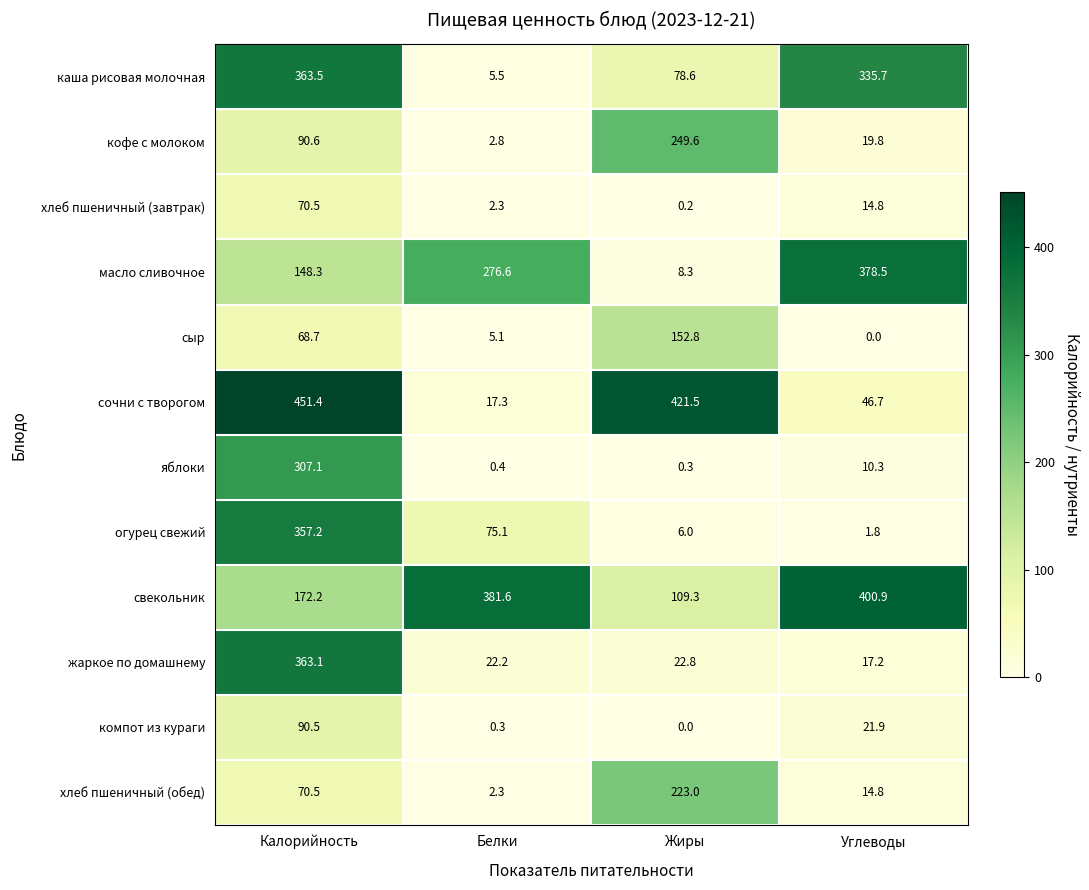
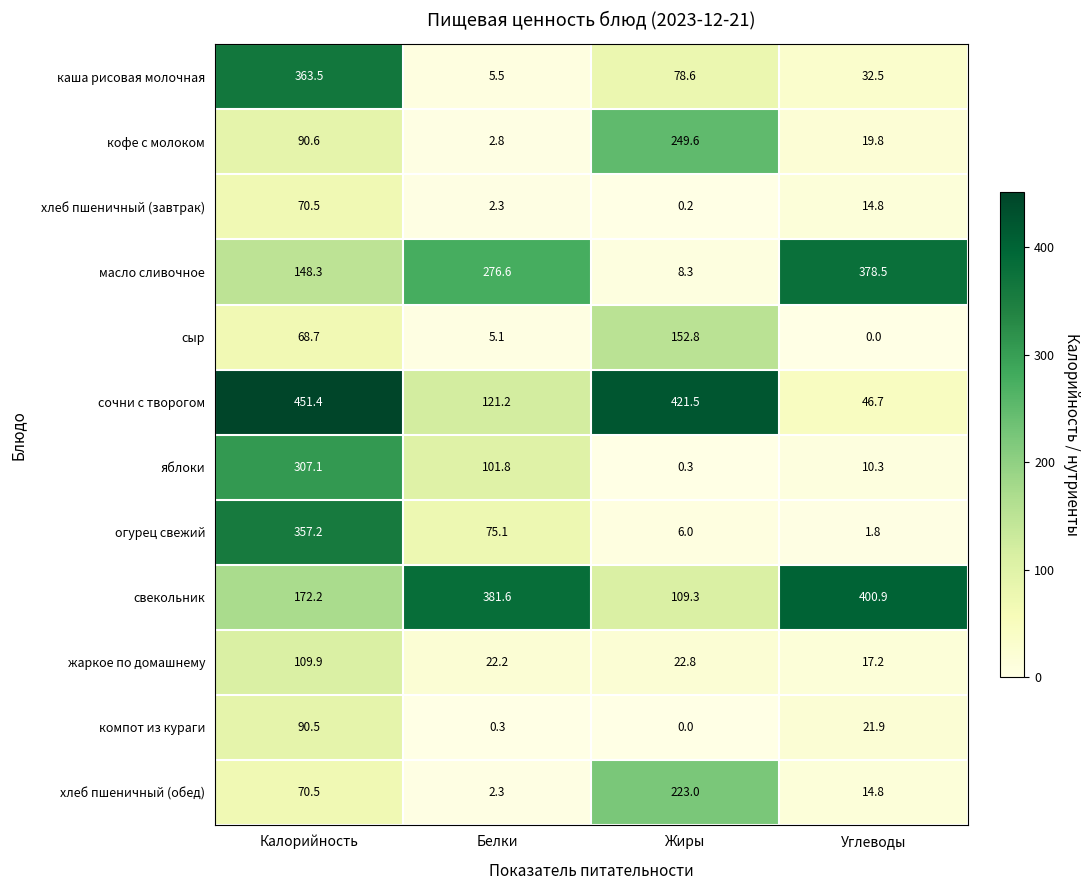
каша рисовая молочная, Углеводы: 335.7 -> 32.5
сочни с творогом, Белки: 17.3 -> 121.2
яблоки, Белки: 0.4 -> 101.8
жаркое по домашнему, Калорийность: 363.1 -> 109.9
